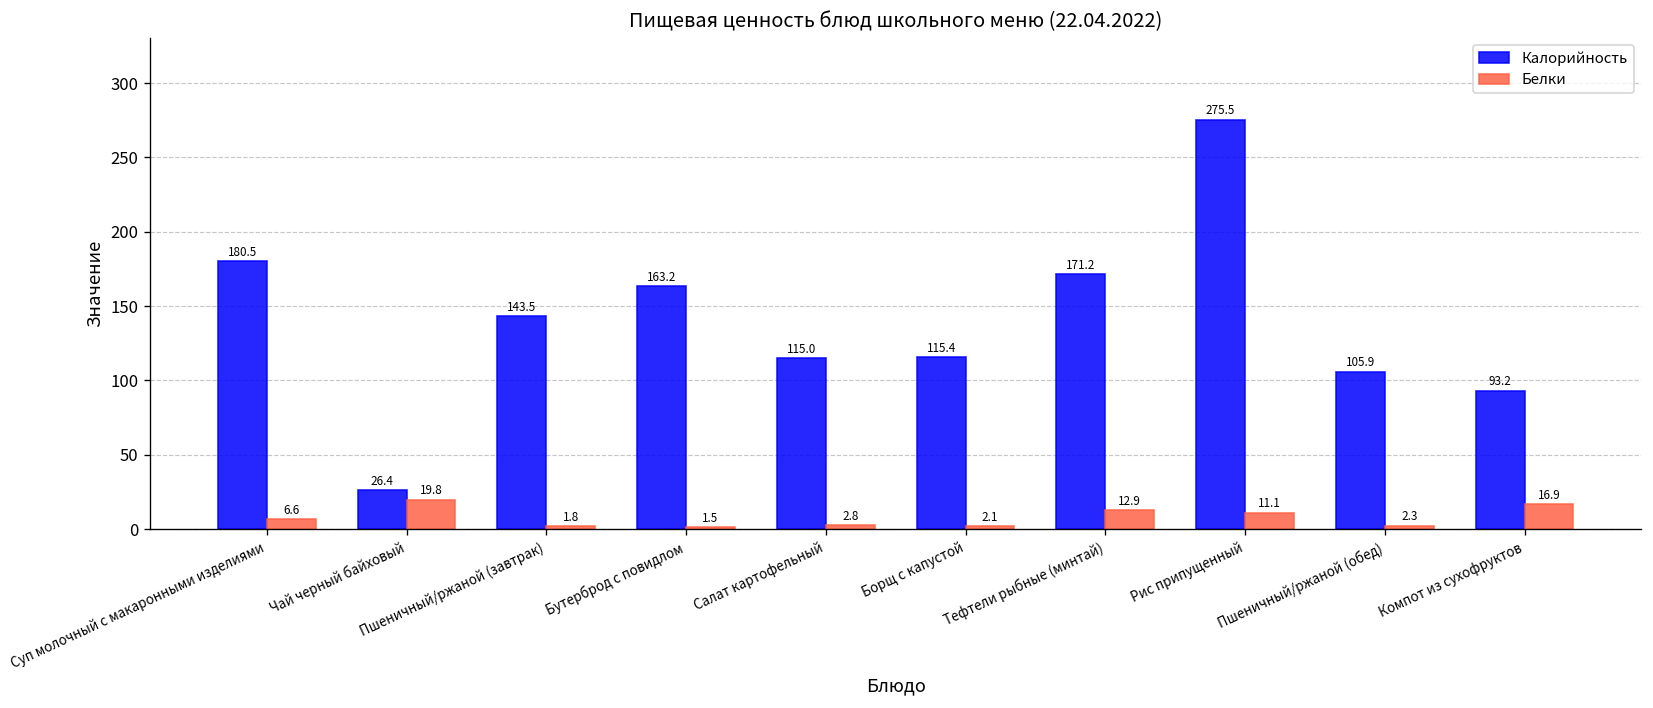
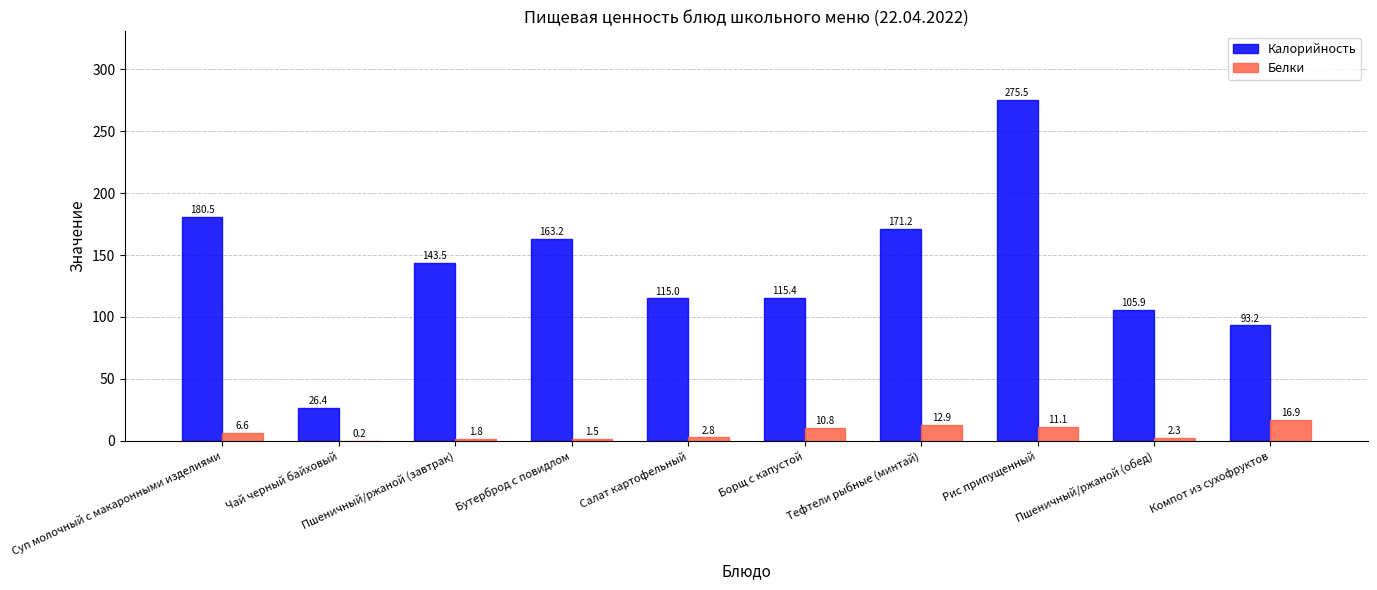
Белки, Чай черный байховый: 19.8 -> 0.2
Белки, Борщ с капустой: 2.1 -> 10.8
